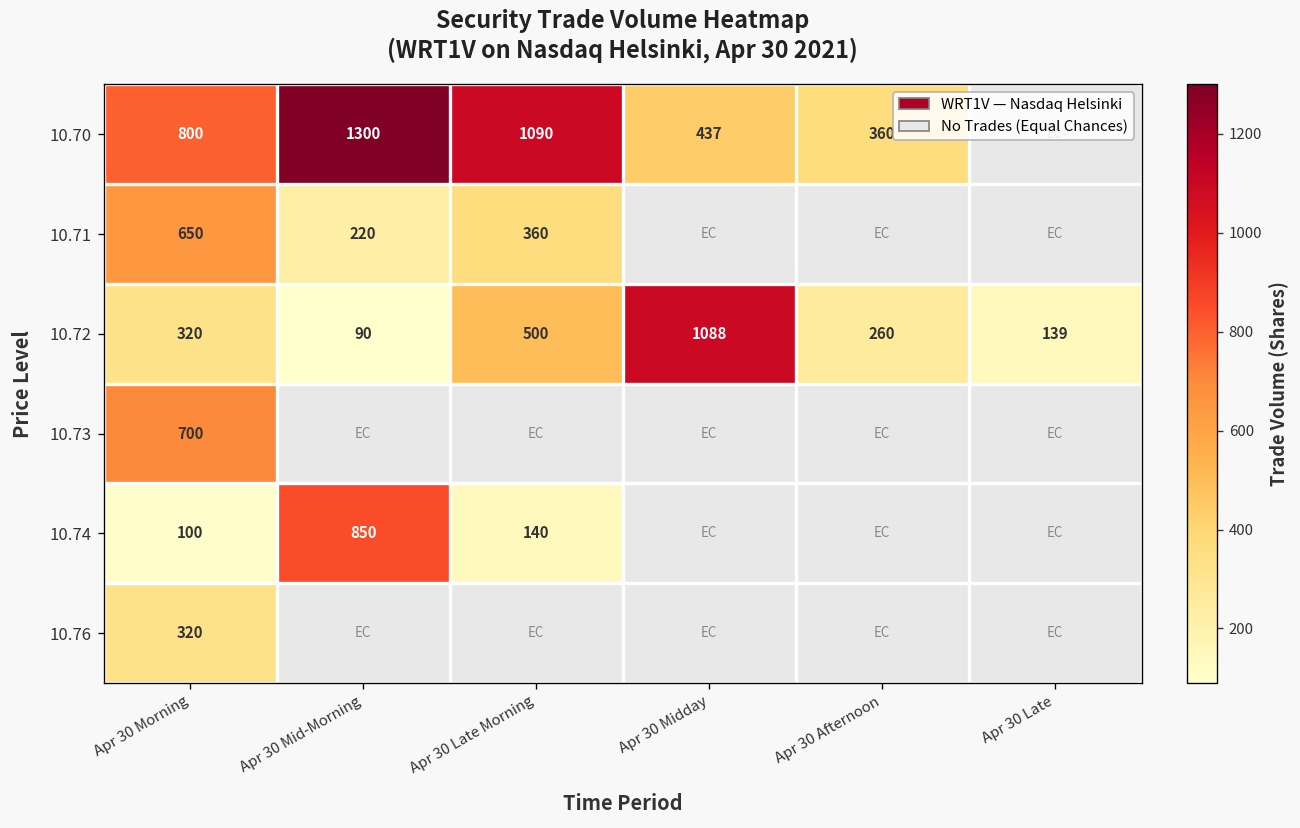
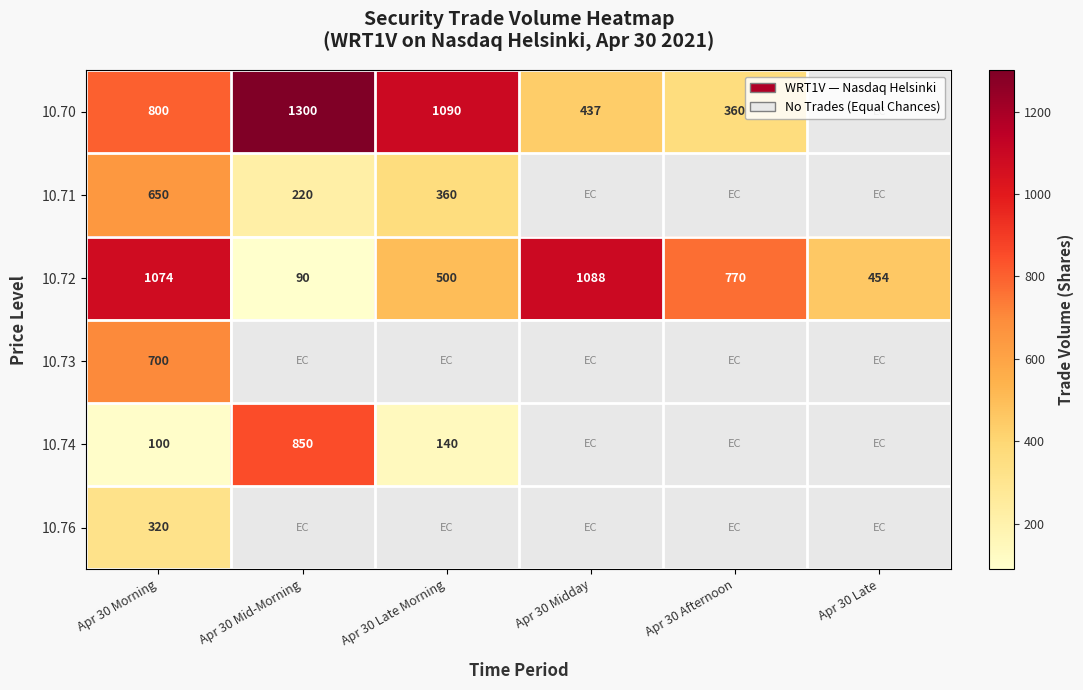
10.72, Apr 30 Morning: 320 -> 1074
10.72, Apr 30 Afternoon: 260 -> 770
10.72, Apr 30 Late: 139 -> 454
